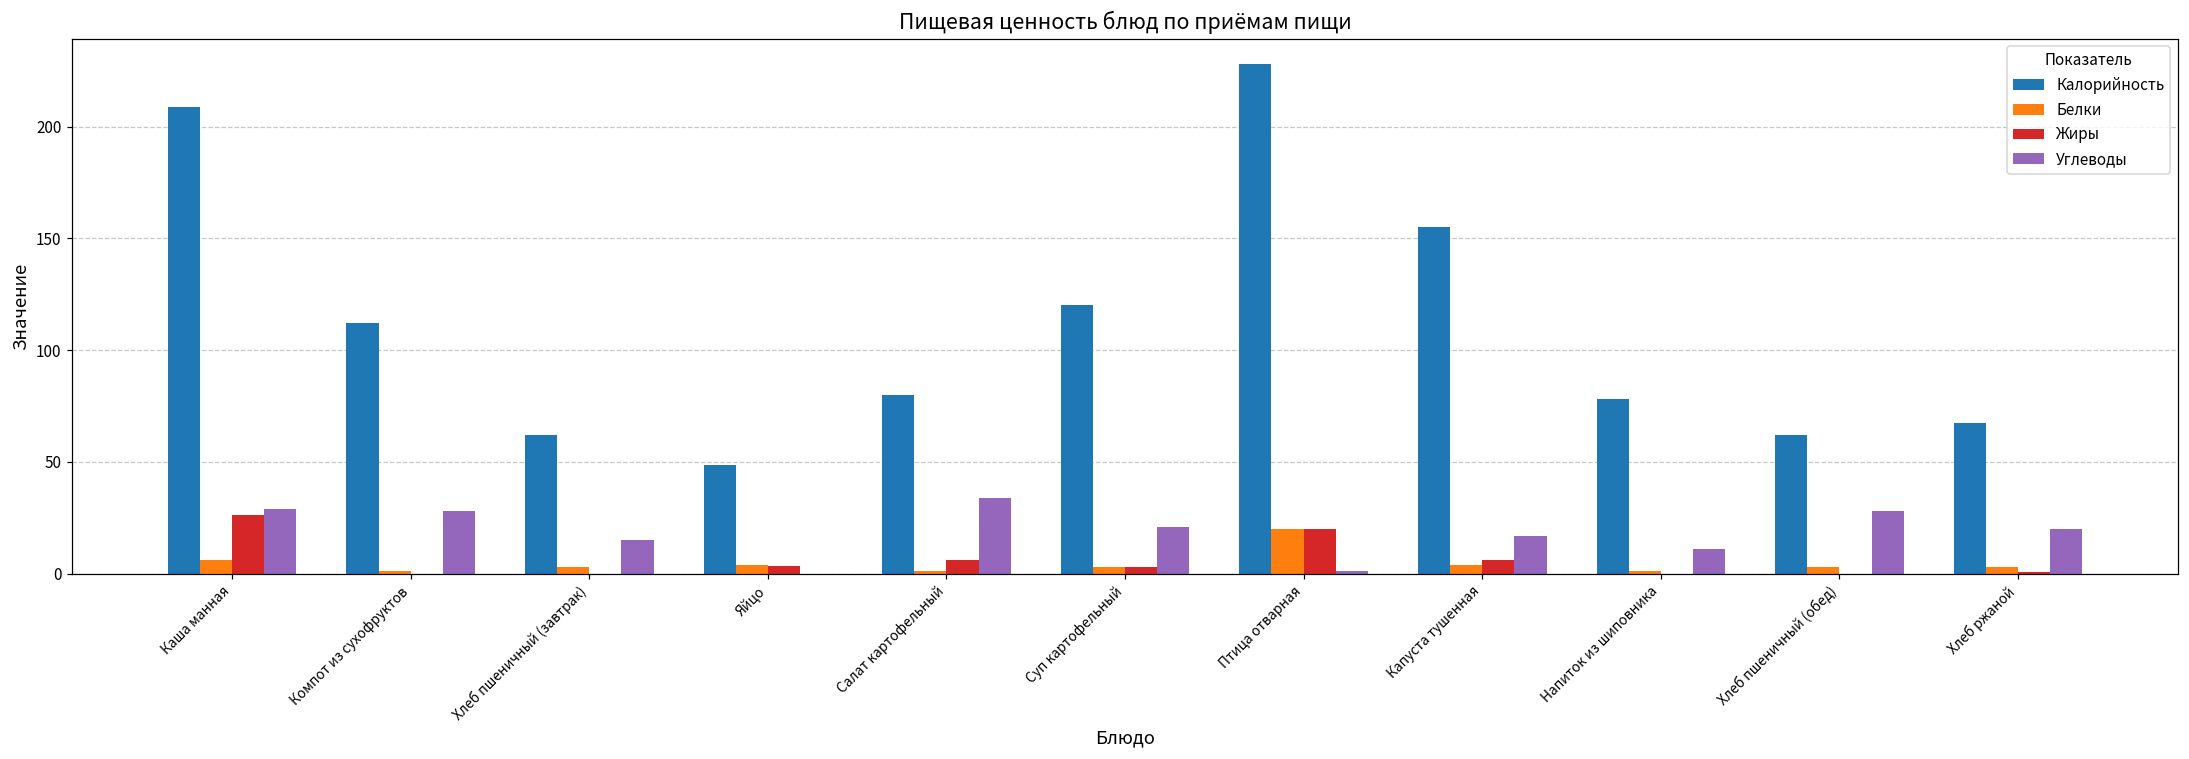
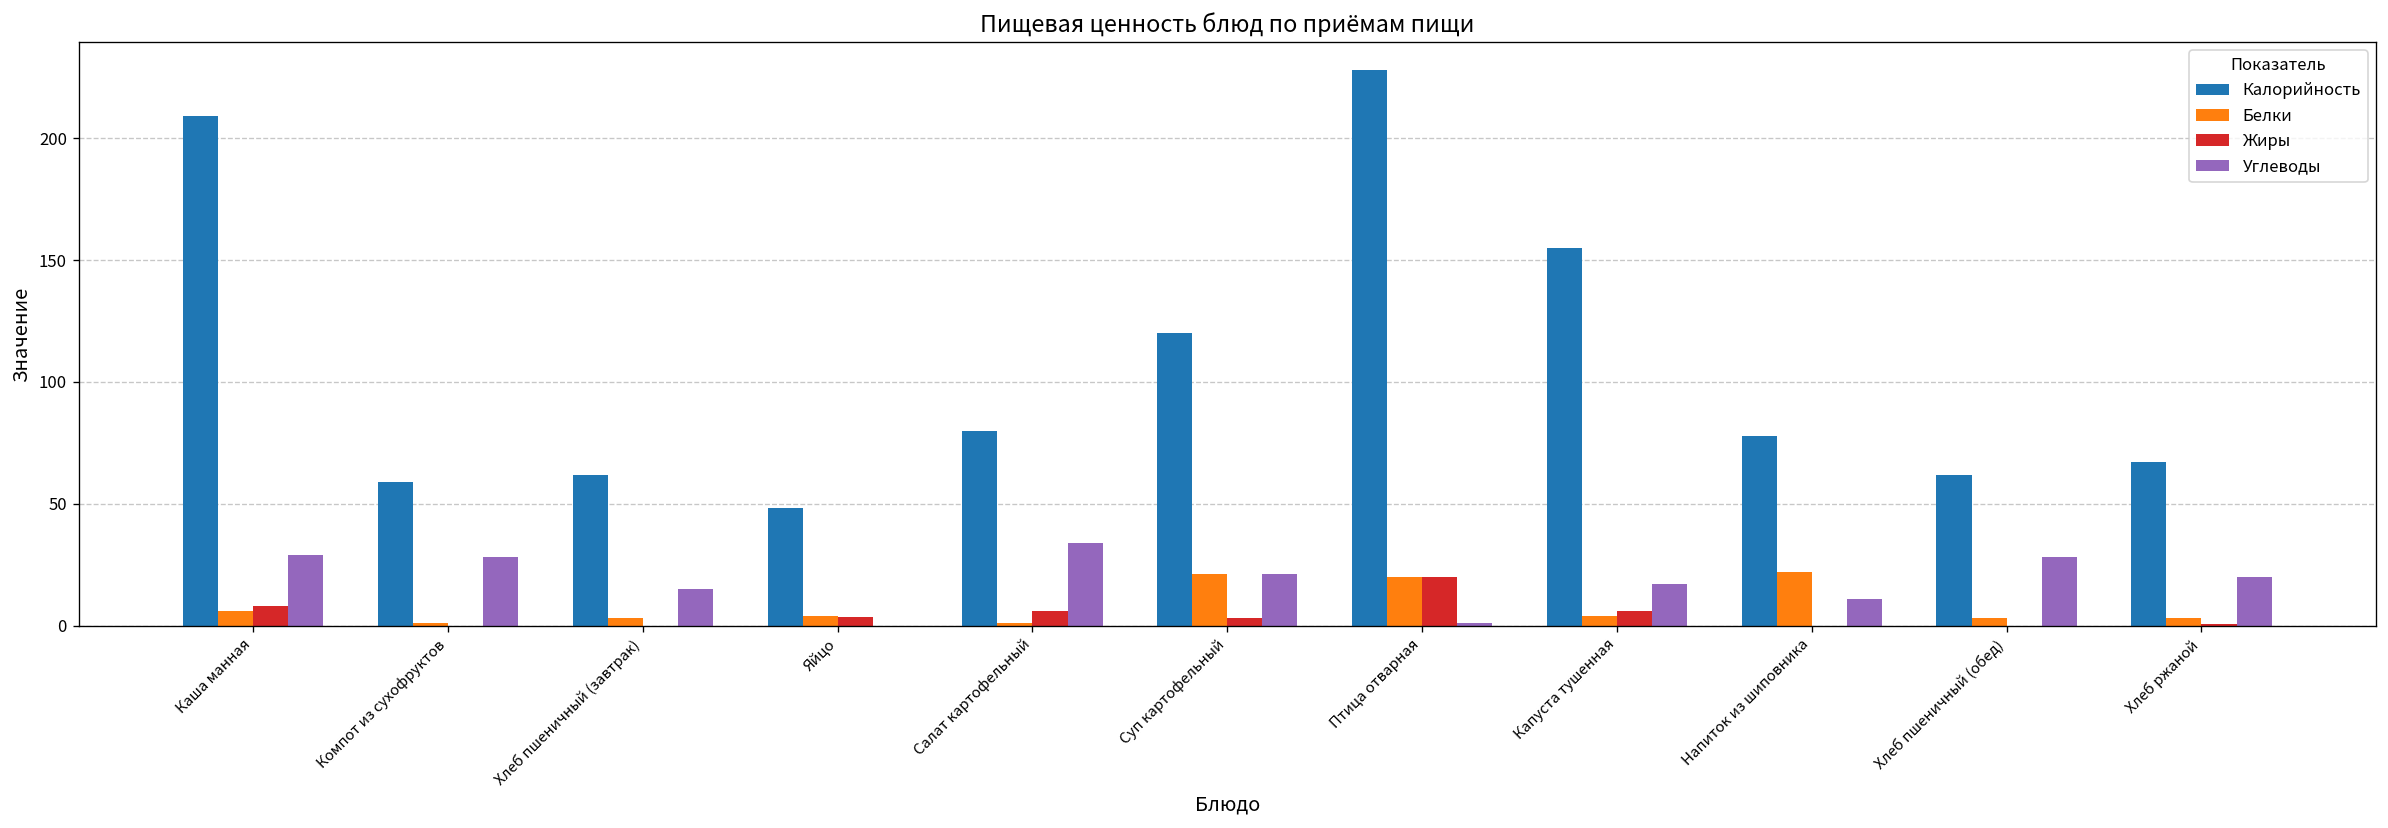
Жиры, Каша манная: 26 -> 8
Калорийность, Компот из сухофруктов: 112 -> 59
Белки, Суп картофельный: 3 -> 21
Белки, Напиток из шиповника: 1 -> 22
